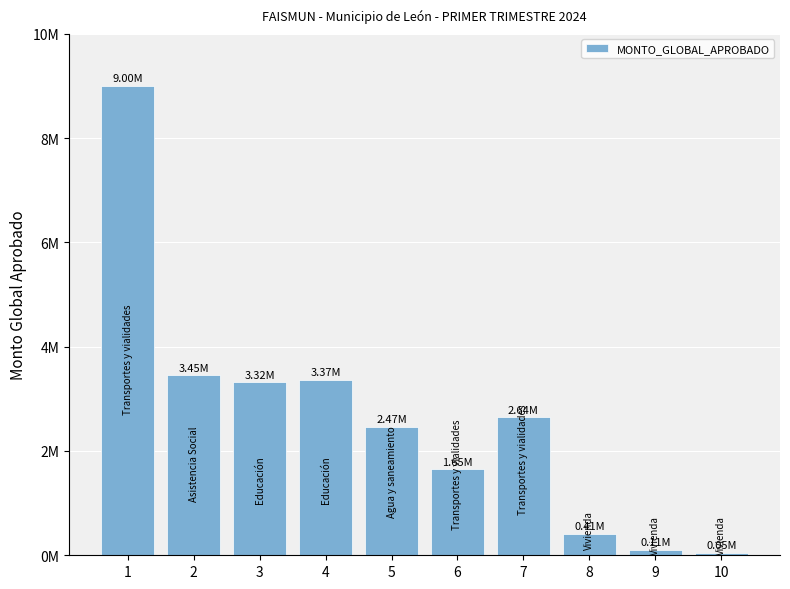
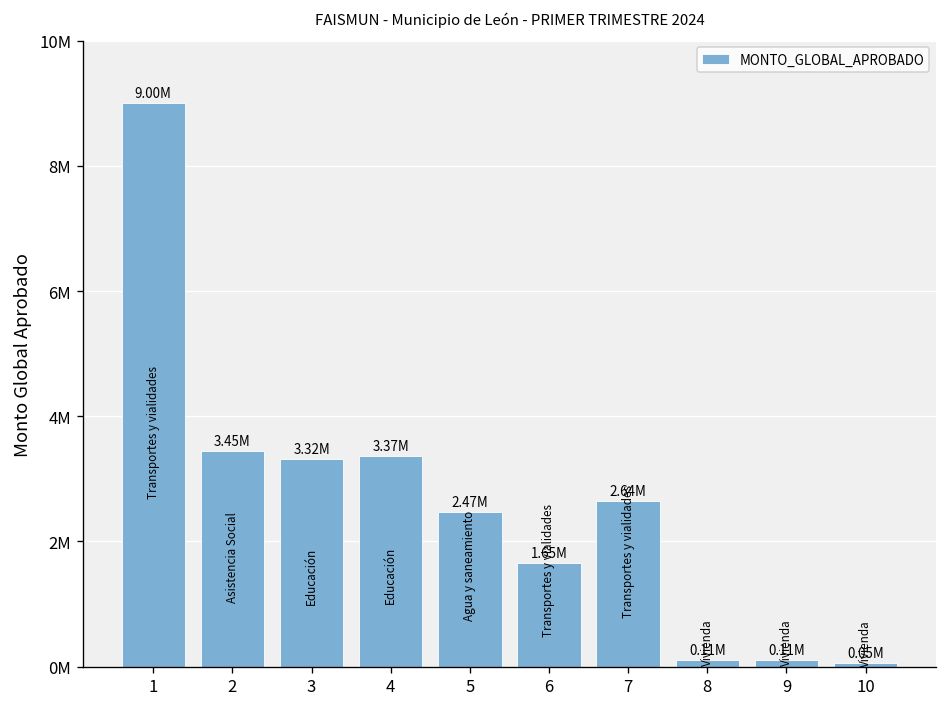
8: 0.41M -> 0.11M
